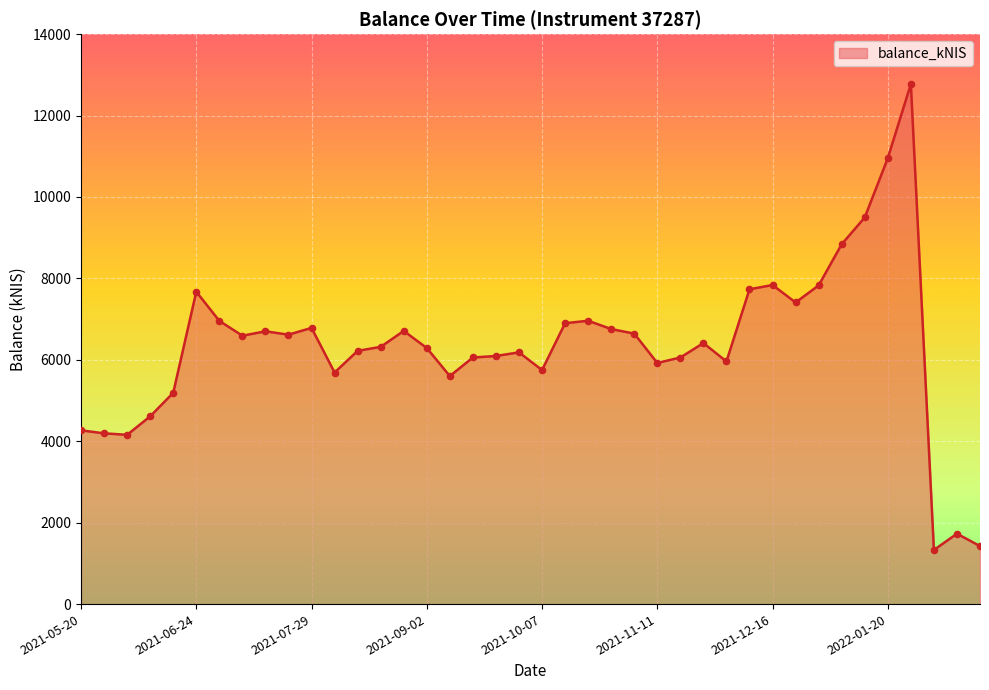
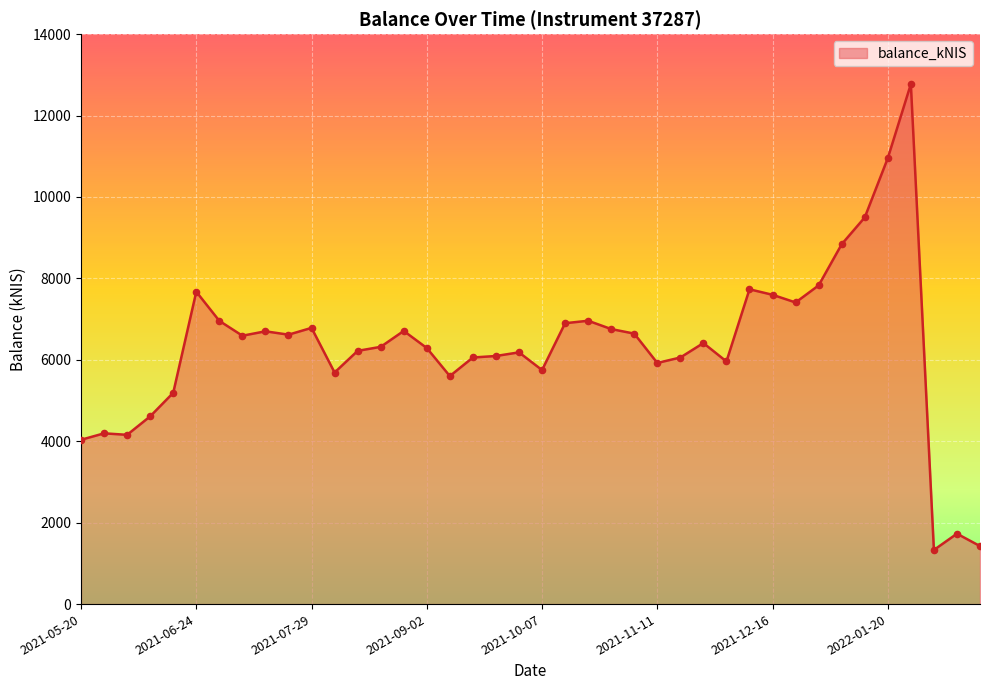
2021-05-20: 4300 -> 4000
2021-12-16: 7800 -> 7600
